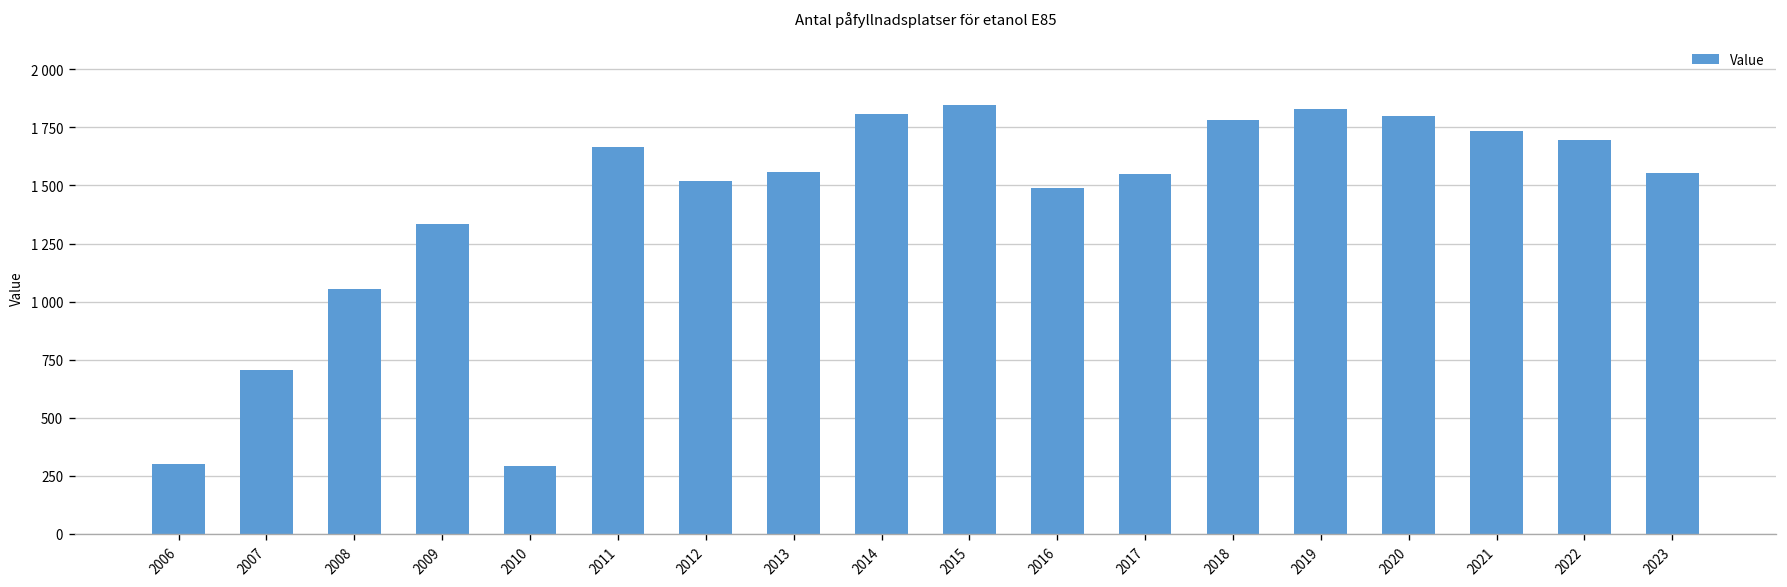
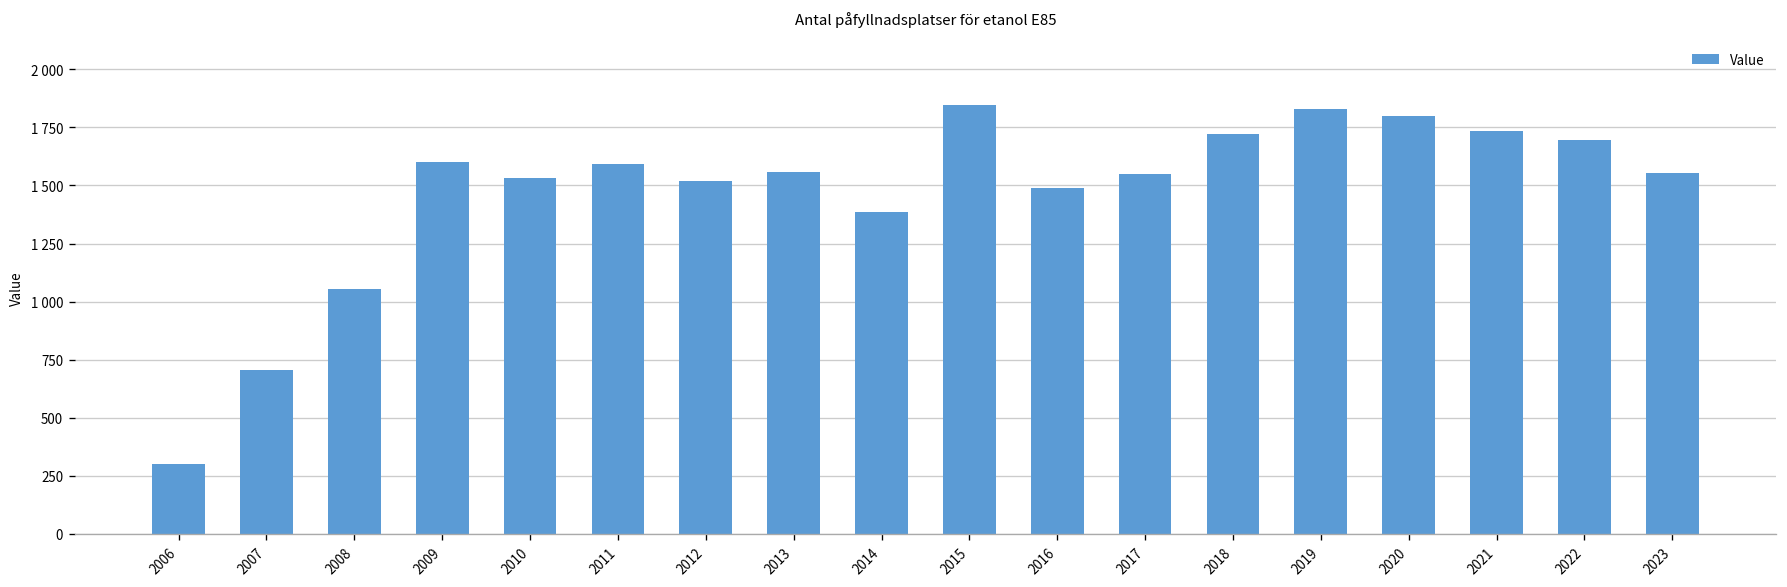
2009: 1330 -> 1600
2010: 290 -> 1530
2011: 1670 -> 1590
2014: 1810 -> 1390
2018: 1780 -> 1720
